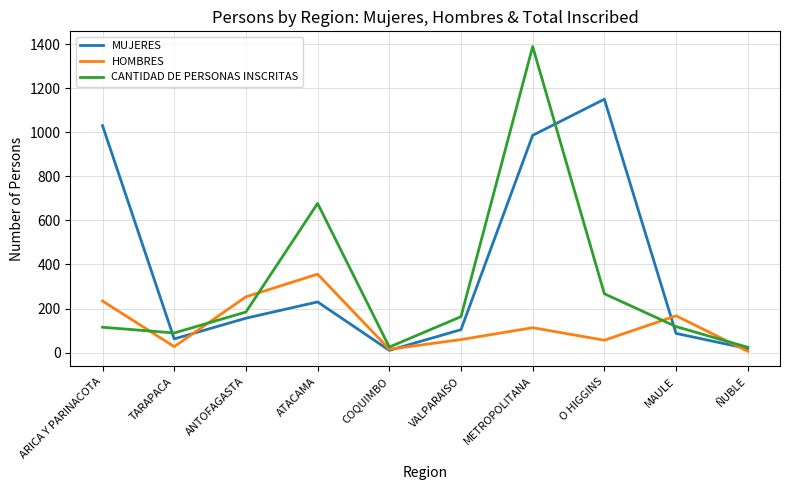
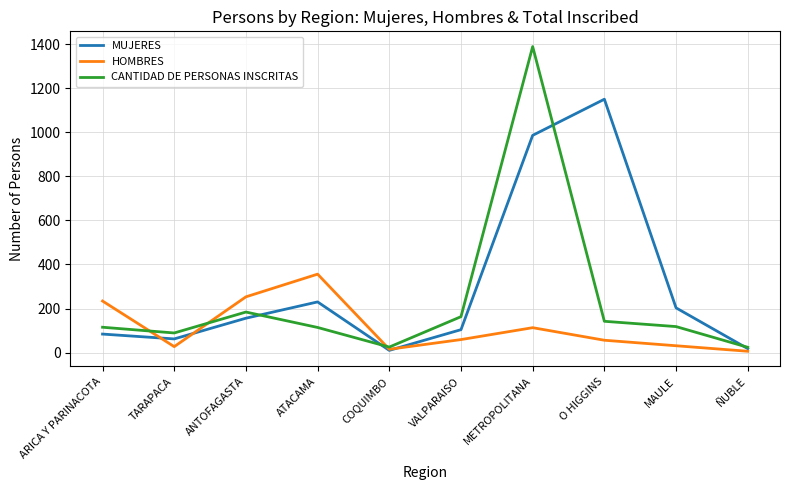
MUJERES, ARICA Y PARINACOTA: 1030 -> 80
CANTIDAD DE PERSONAS INSCRITAS, ATACAMA: 680 -> 110
CANTIDAD DE PERSONAS INSCRITAS, O HIGGINS: 270 -> 140
MUJERES, MAULE: 90 -> 200
HOMBRES, MAULE: 170 -> 30
